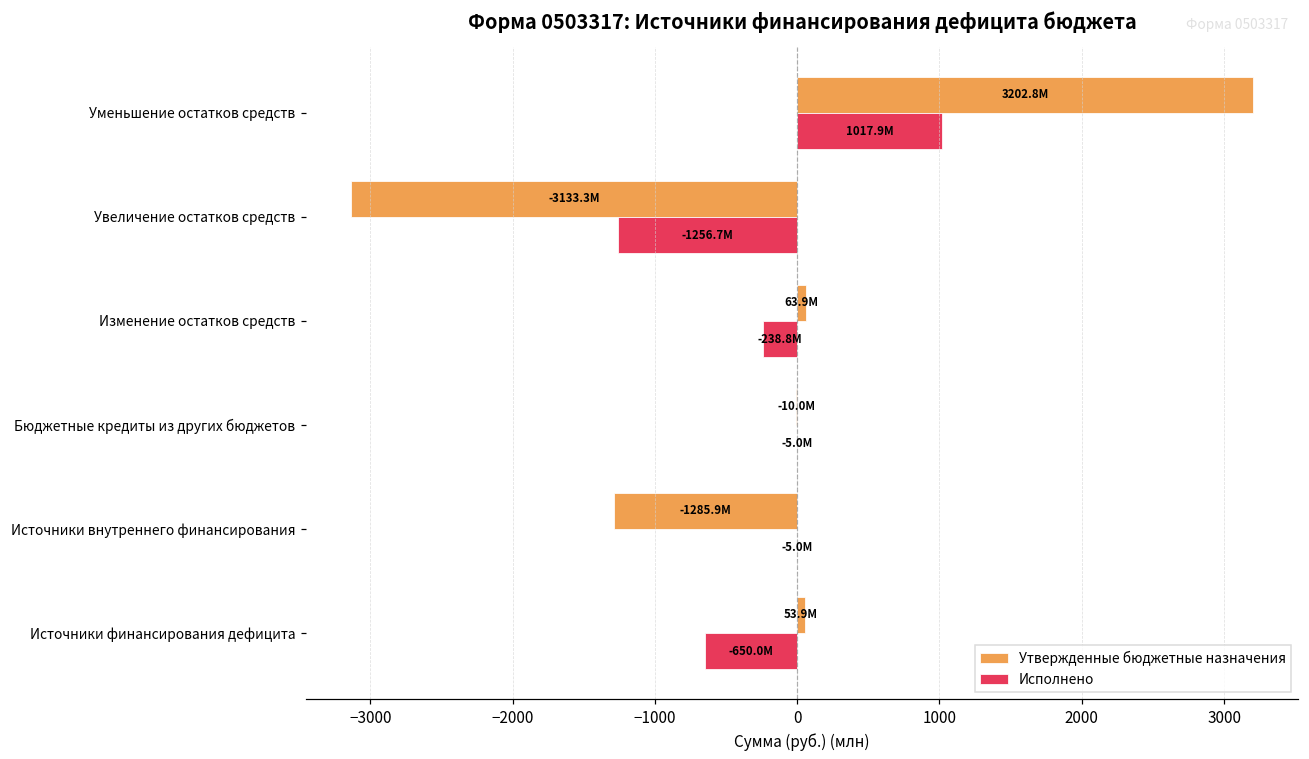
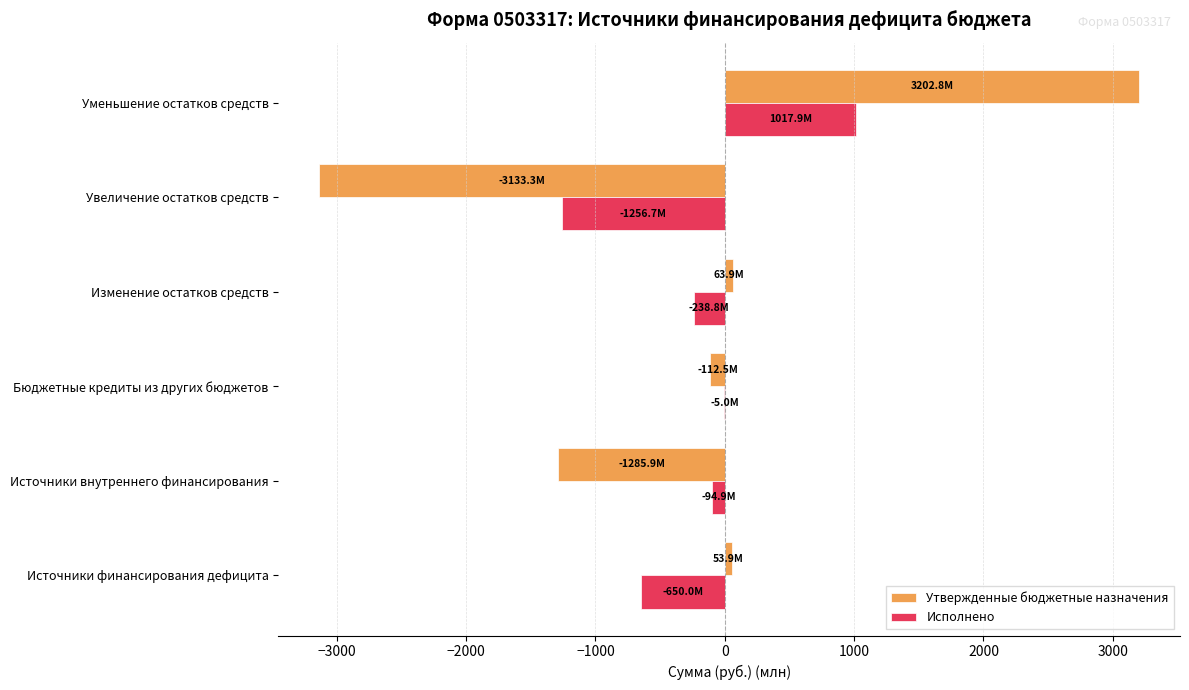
Утвержденные бюджетные назначения, Бюджетные кредиты из других бюджетов: -10.0M -> -112.5M
Исполнено, Источники внутреннего финансирования: -5.0M -> -94.9M
